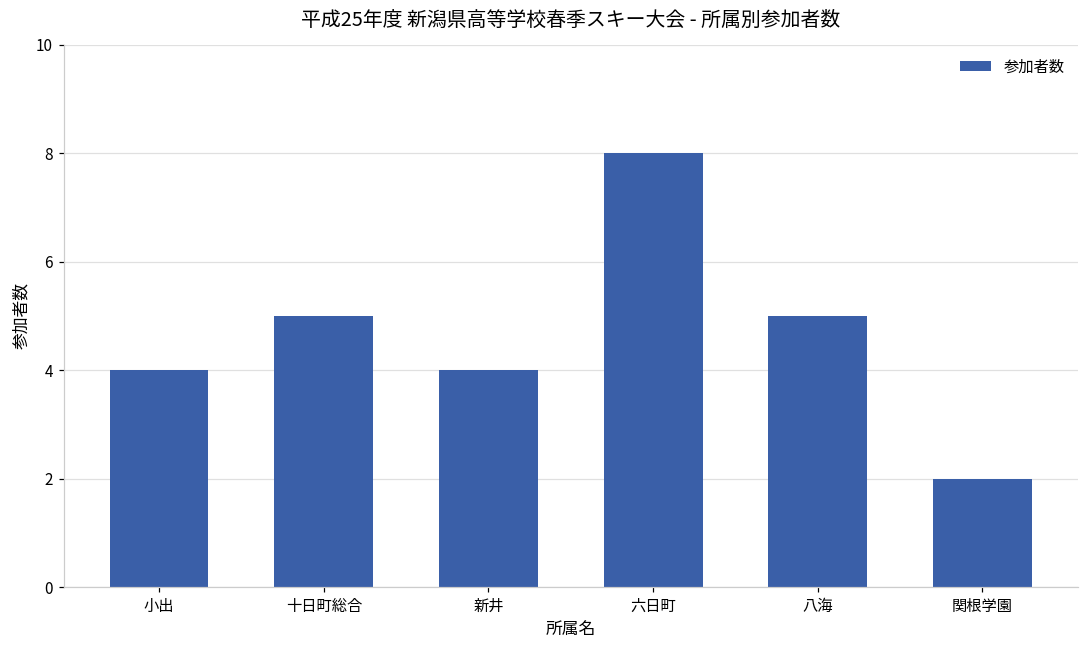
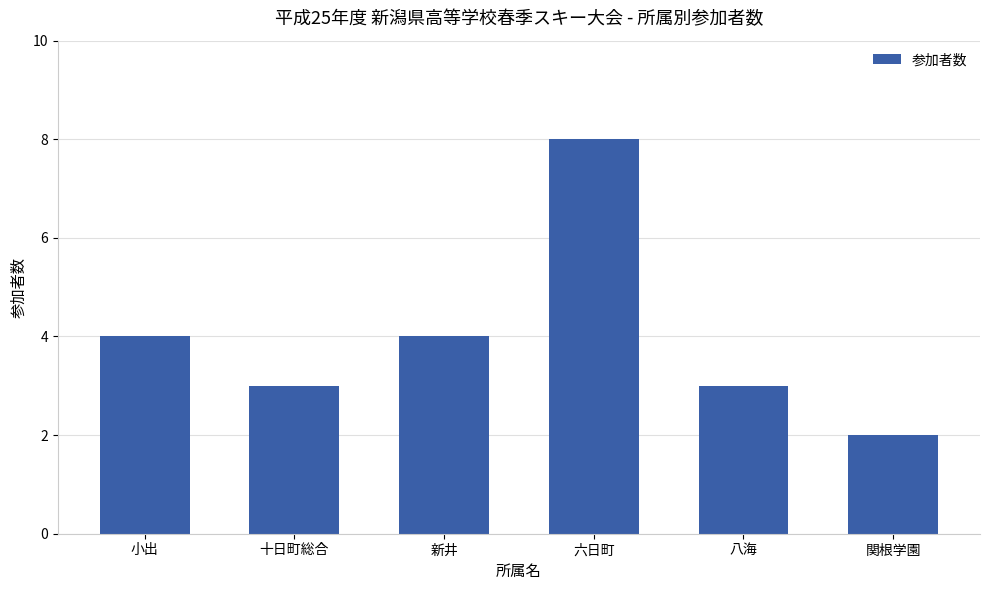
十日町総合: 5 -> 3
八海: 5 -> 3
